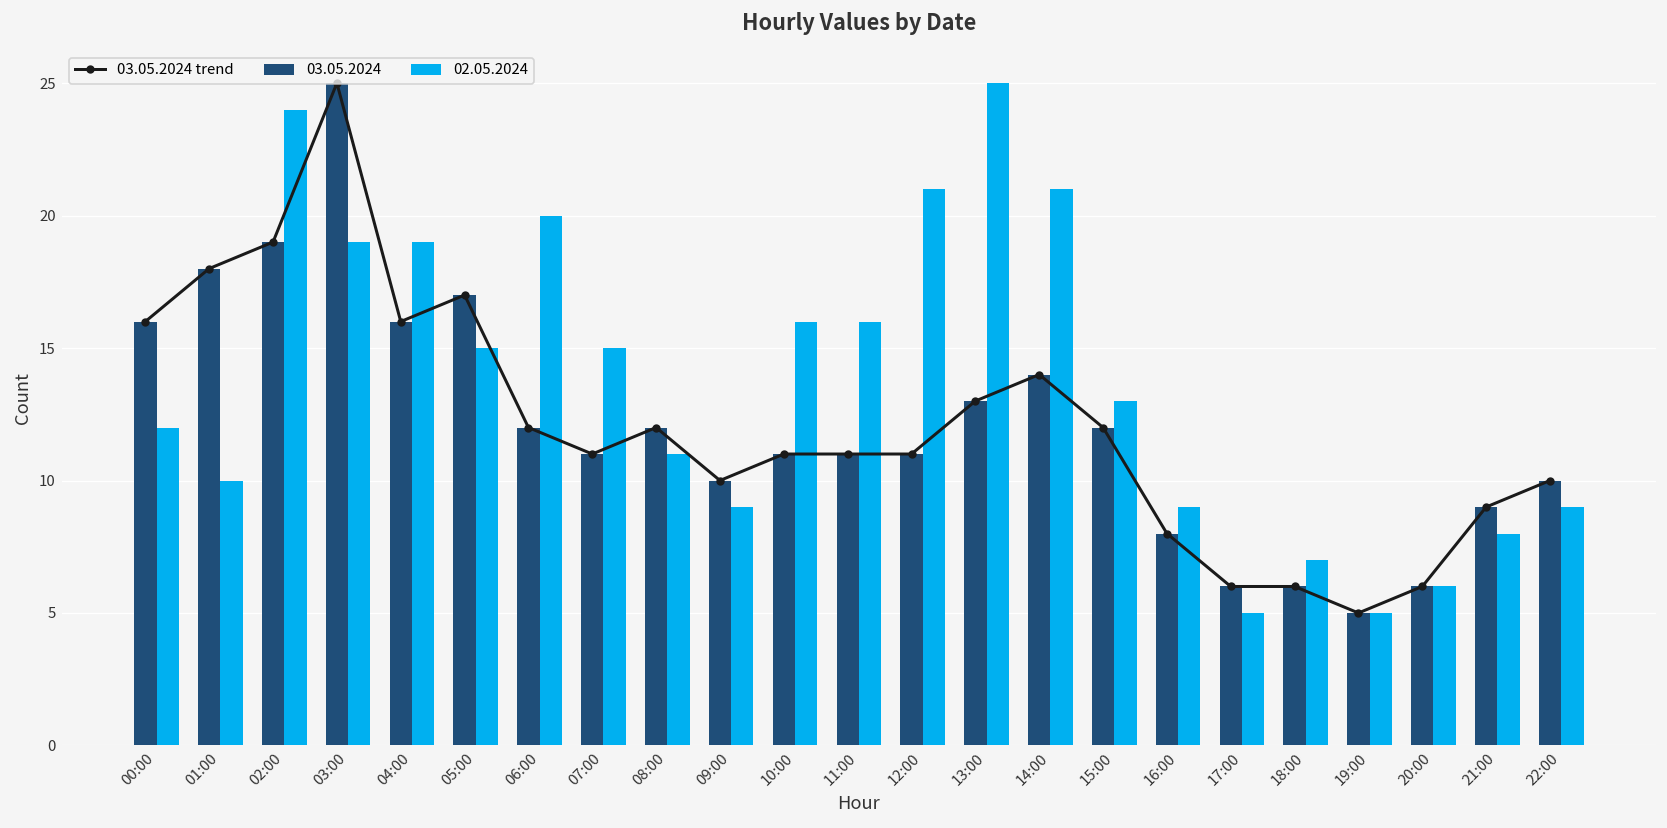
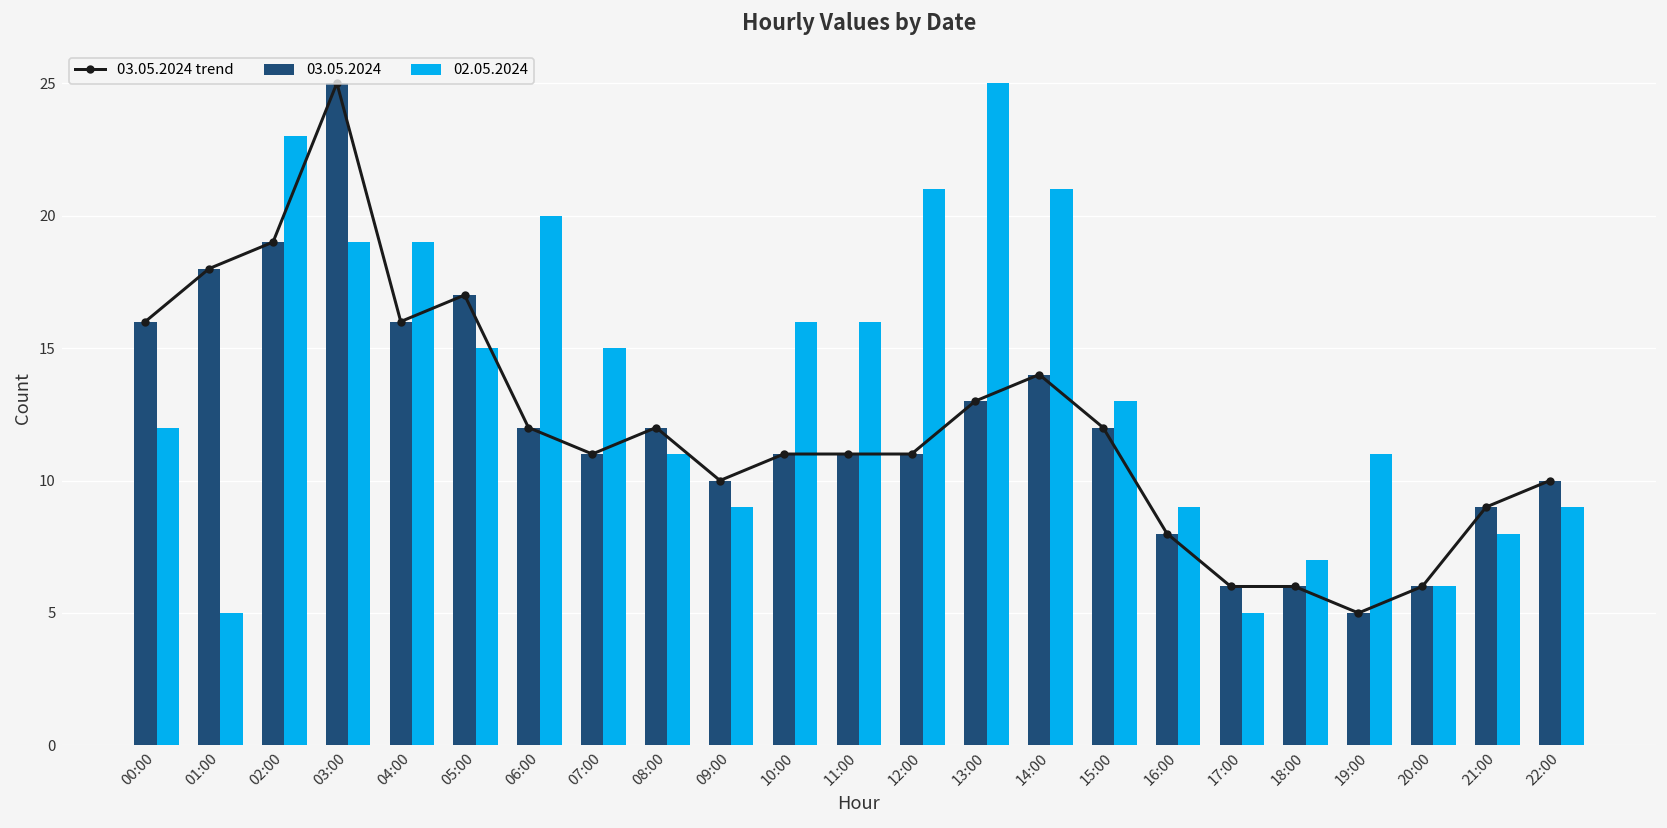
02.05.2024, 01:00: 10 -> 5
02.05.2024, 02:00: 24 -> 23
02.05.2024, 19:00: 5 -> 11
